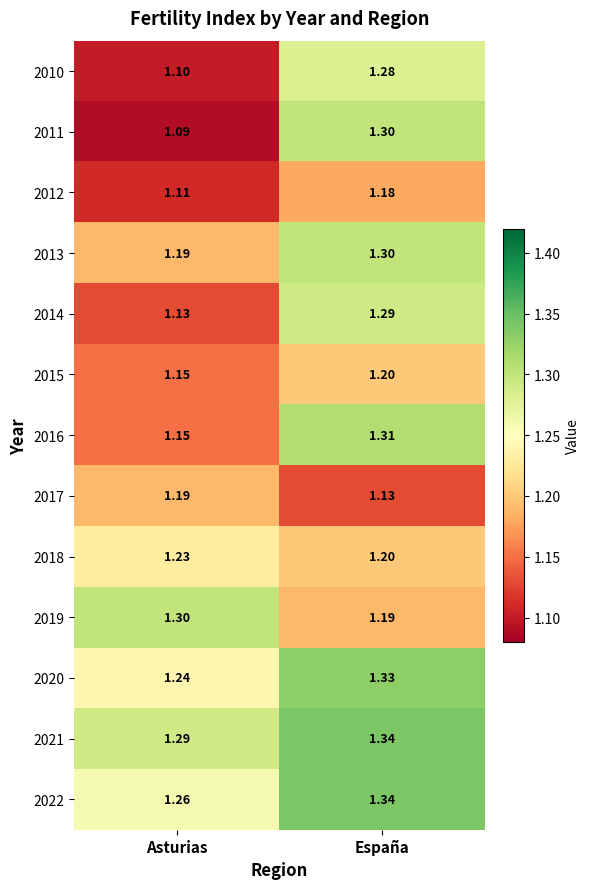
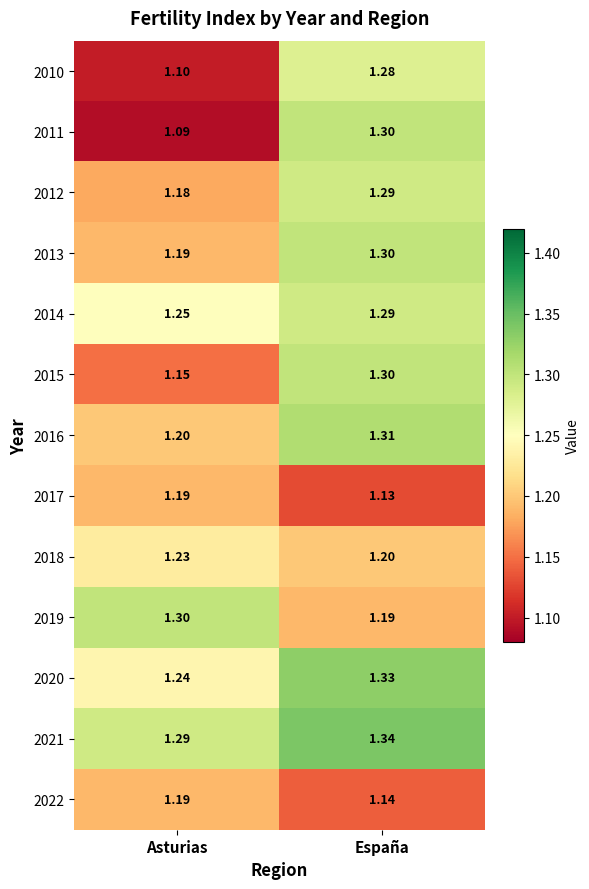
2012, Asturias: 1.11 -> 1.18
2012, España: 1.18 -> 1.29
2014, Asturias: 1.13 -> 1.25
2015, España: 1.20 -> 1.30
2016, Asturias: 1.15 -> 1.20
2022, Asturias: 1.26 -> 1.19
2022, España: 1.34 -> 1.14
